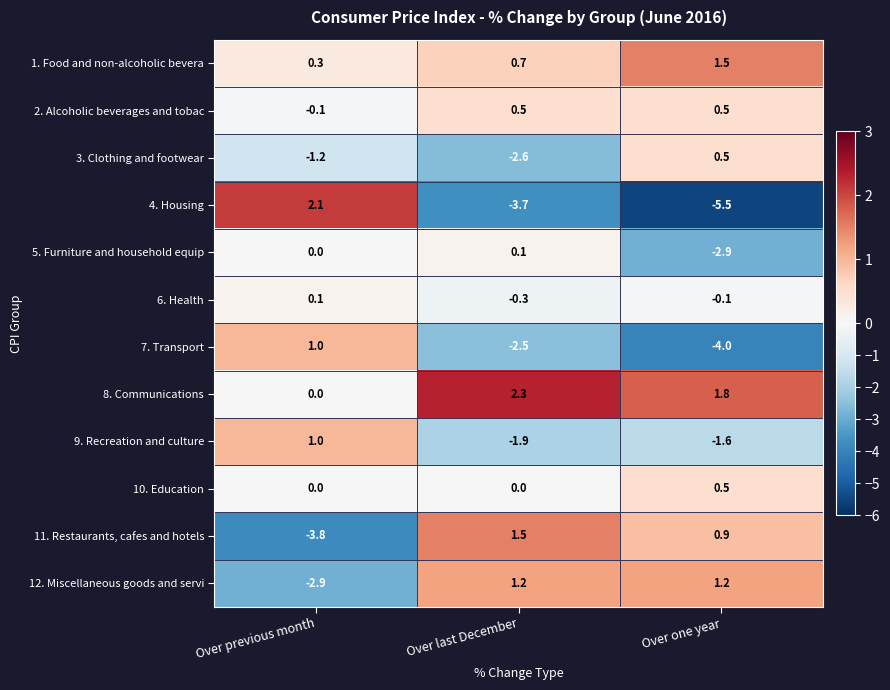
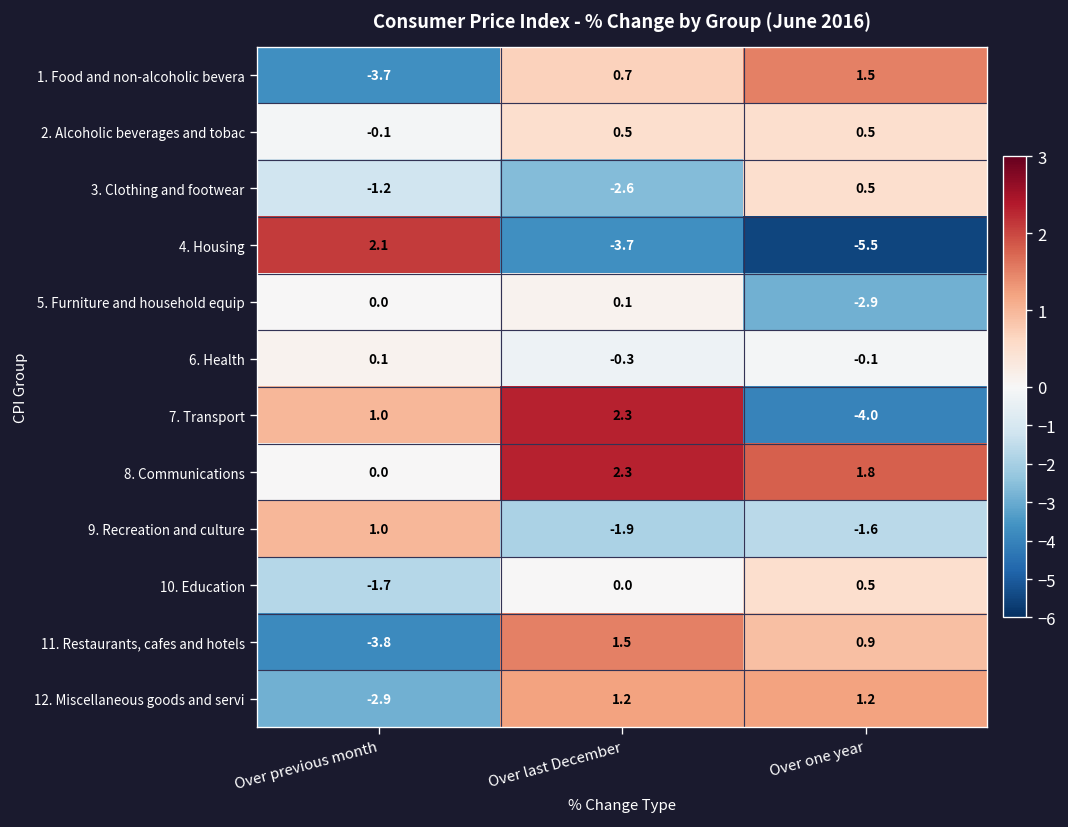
1. Food and non-alcoholic bevera, Over previous month: 0.3 -> -3.7
7. Transport, Over last December: -2.5 -> 2.3
10. Education, Over previous month: 0.0 -> -1.7
